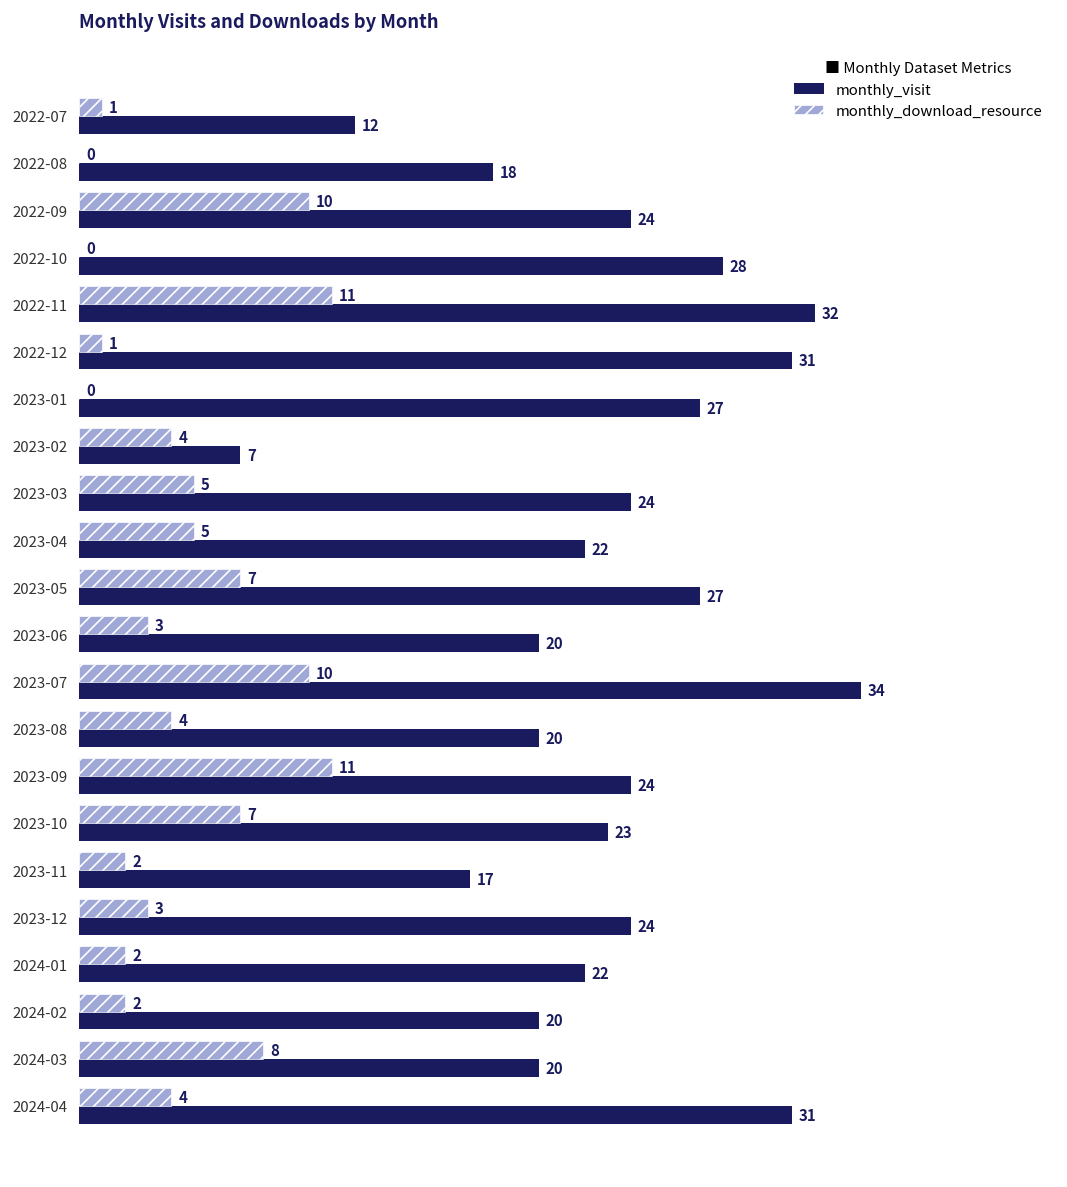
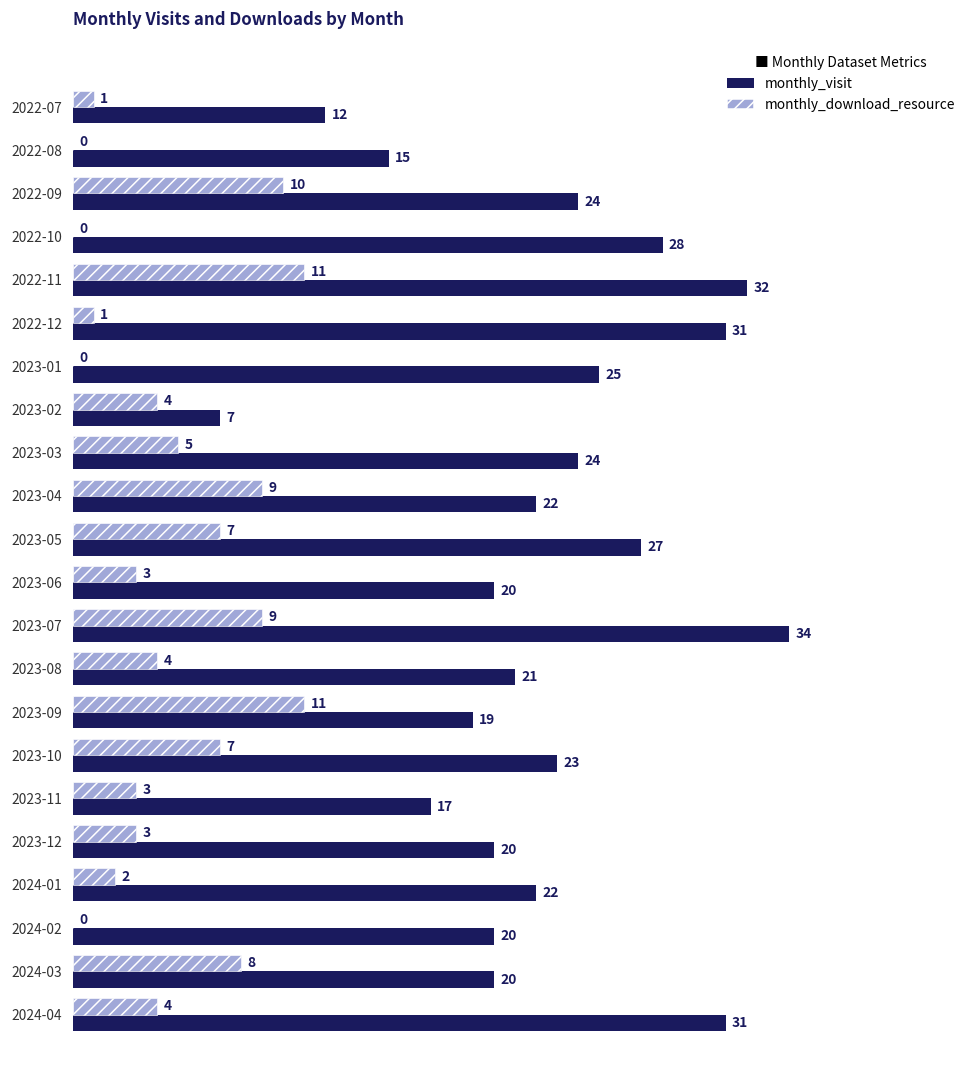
monthly_visit, 2022-08: 18 -> 15
monthly_visit, 2023-01: 27 -> 25
monthly_download_resource, 2023-04: 5 -> 9
monthly_download_resource, 2023-07: 10 -> 9
monthly_visit, 2023-08: 20 -> 21
monthly_visit, 2023-09: 24 -> 19
monthly_download_resource, 2023-11: 2 -> 3
monthly_visit, 2023-12: 24 -> 20
monthly_download_resource, 2024-02: 2 -> 0
